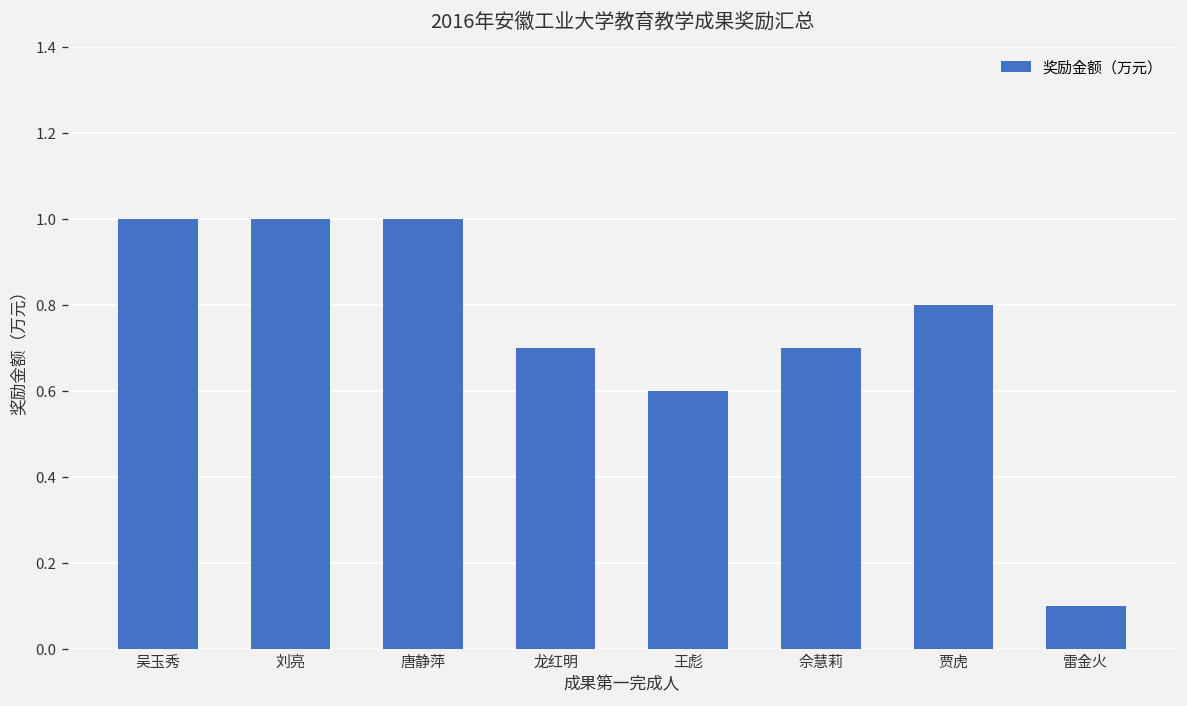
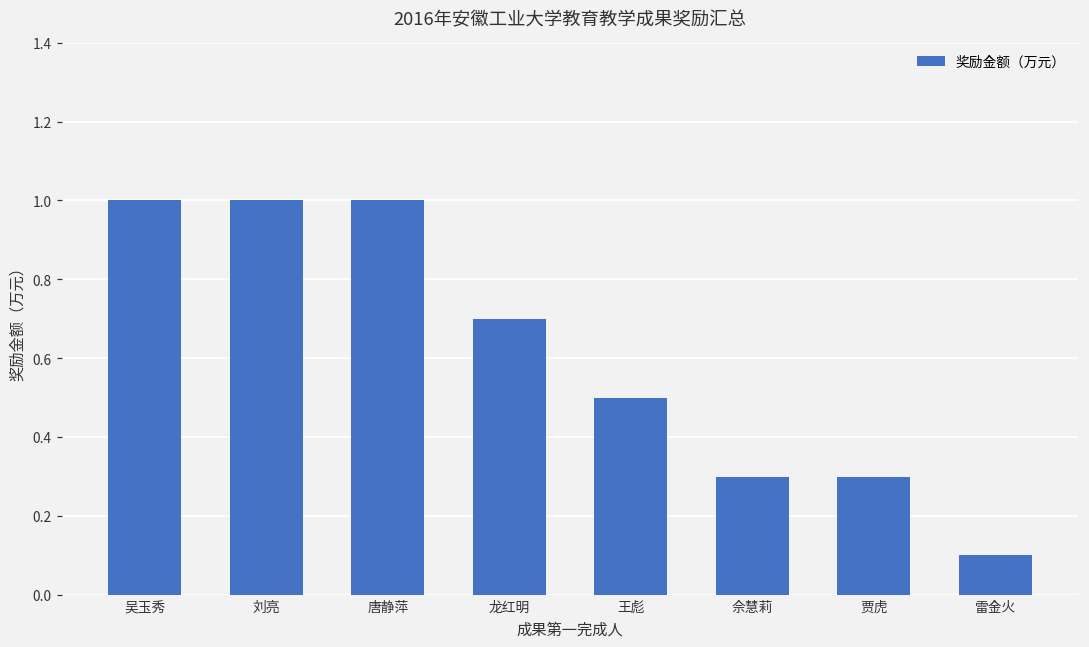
王彪: 0.6 -> 0.5
佘慧莉: 0.7 -> 0.3
贾虎: 0.8 -> 0.3
